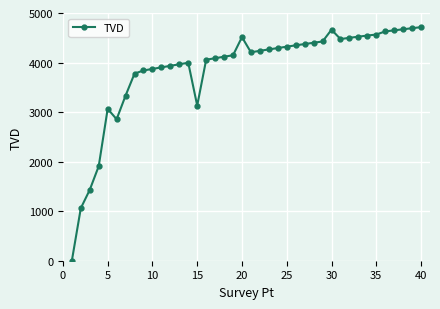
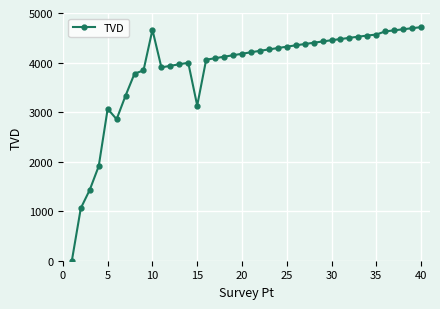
10: 3900 -> 4700
20: 4500 -> 4200
30: 4700 -> 4500
